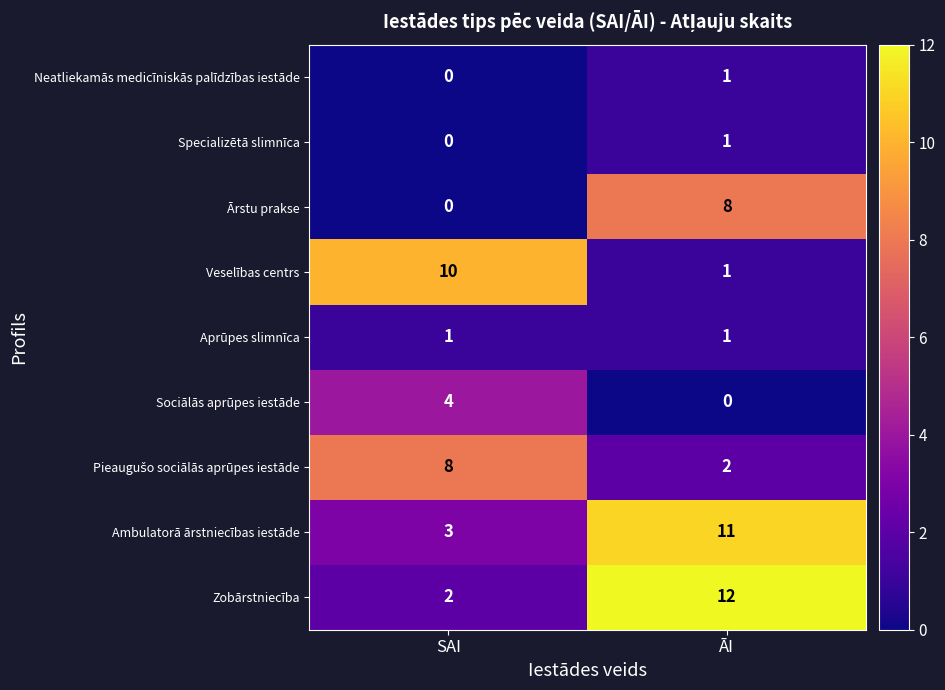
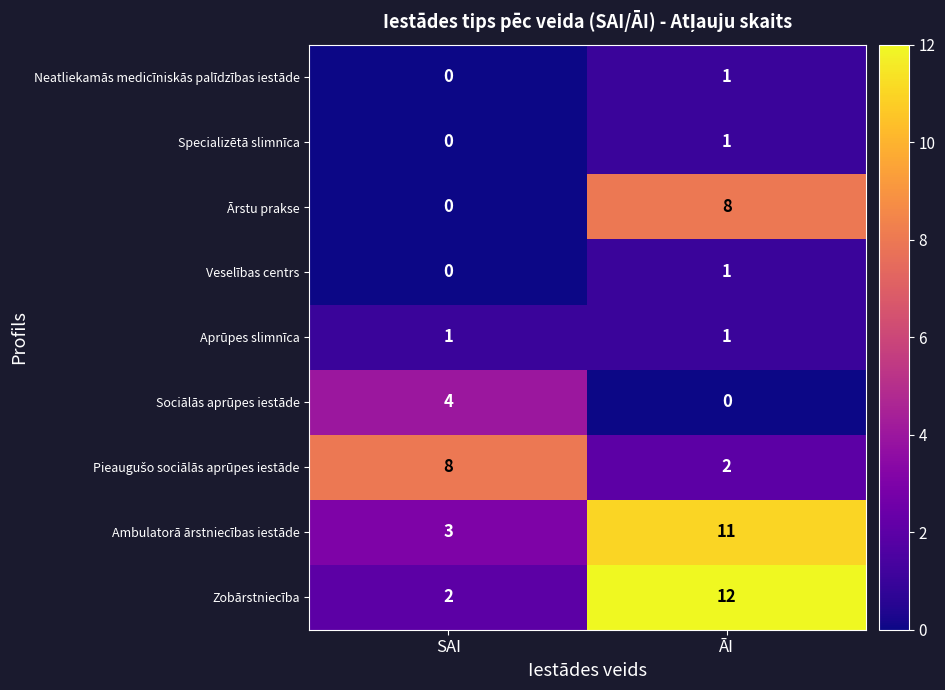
Veselības centrs, SAI: 10 -> 0
